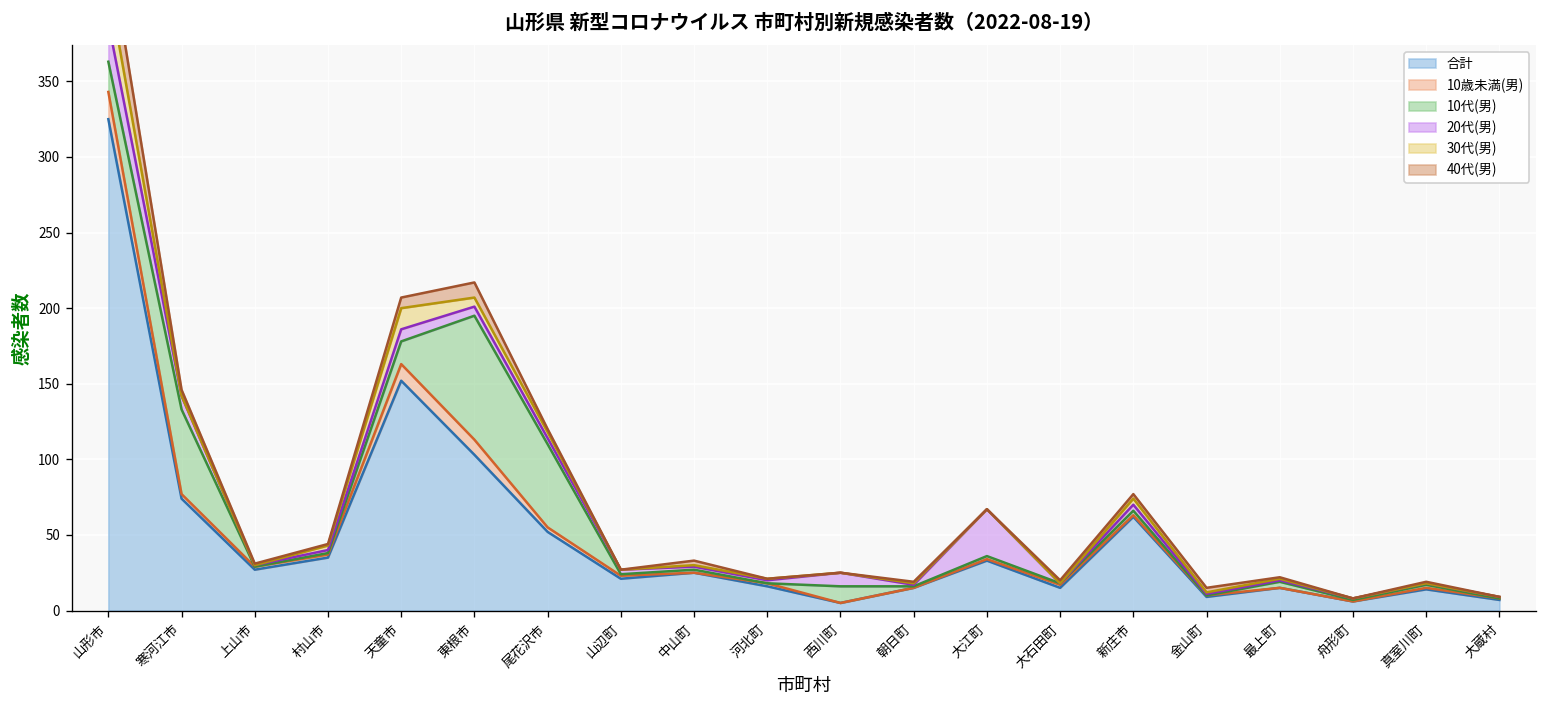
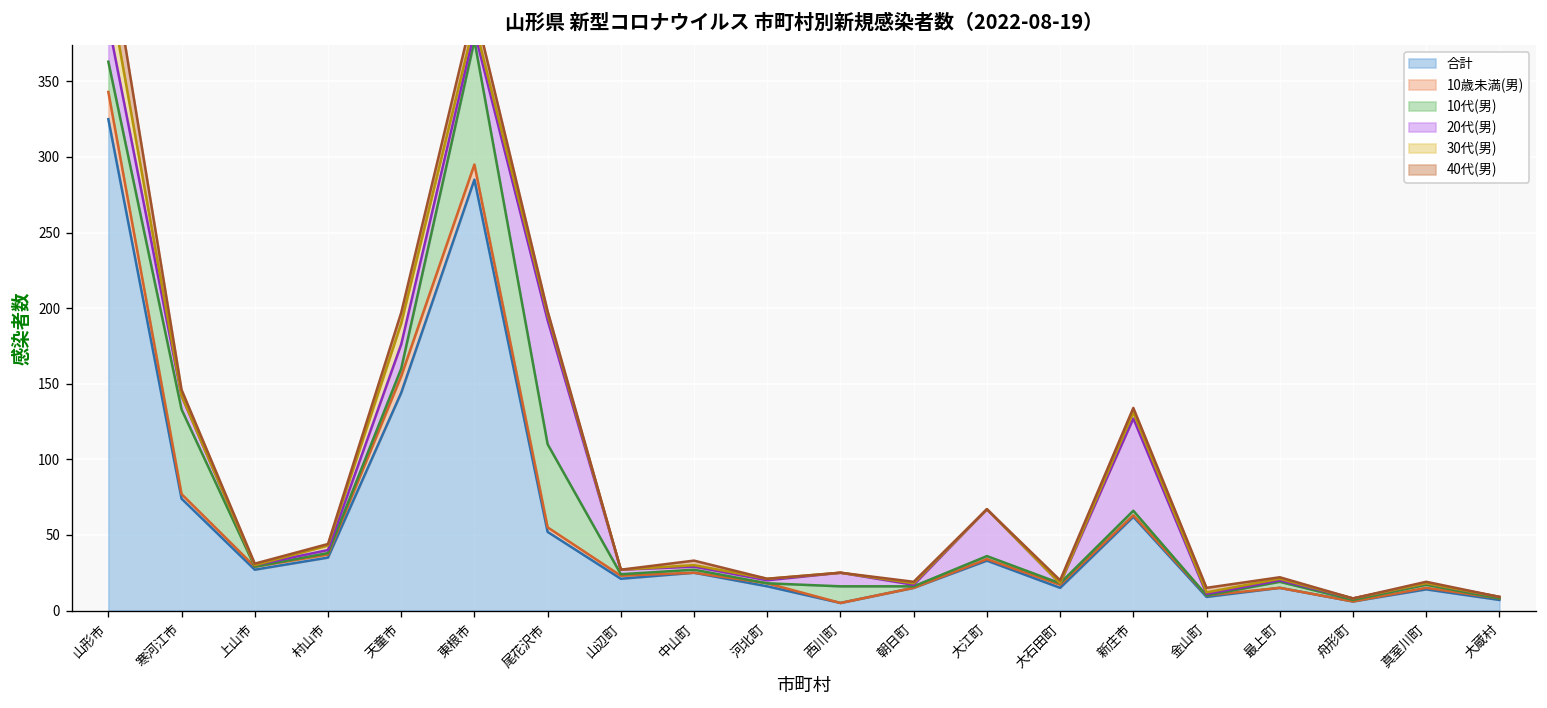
合計, 天童市: 152 -> 144
10代(男), 天童市: 15 -> 5
20代(男), 天童市: 8 -> 16
合計, 東根市: 103 -> 285
20代(男), 尾花沢市: 4 -> 82
20代(男), 新庄市: 4 -> 61
